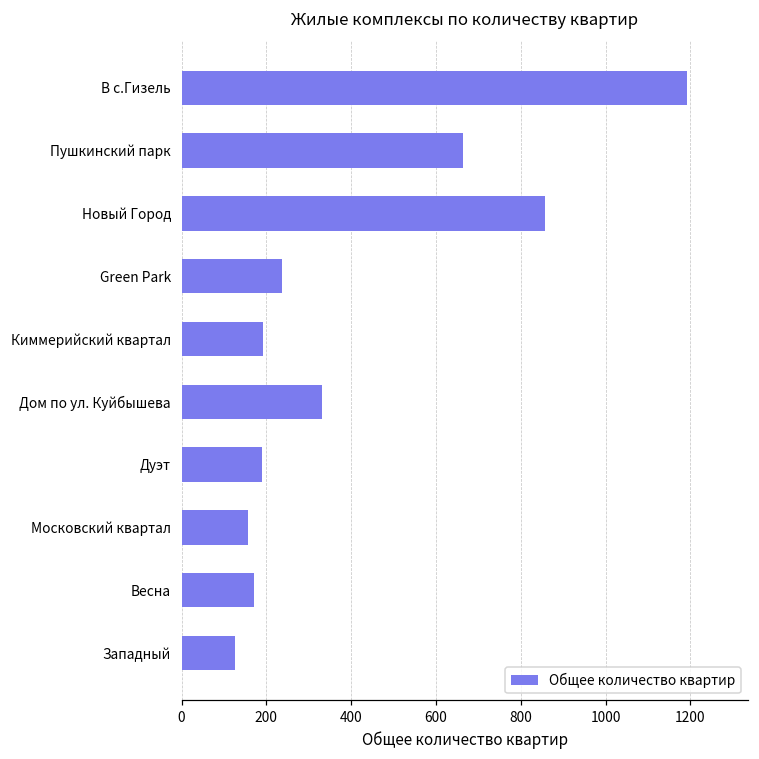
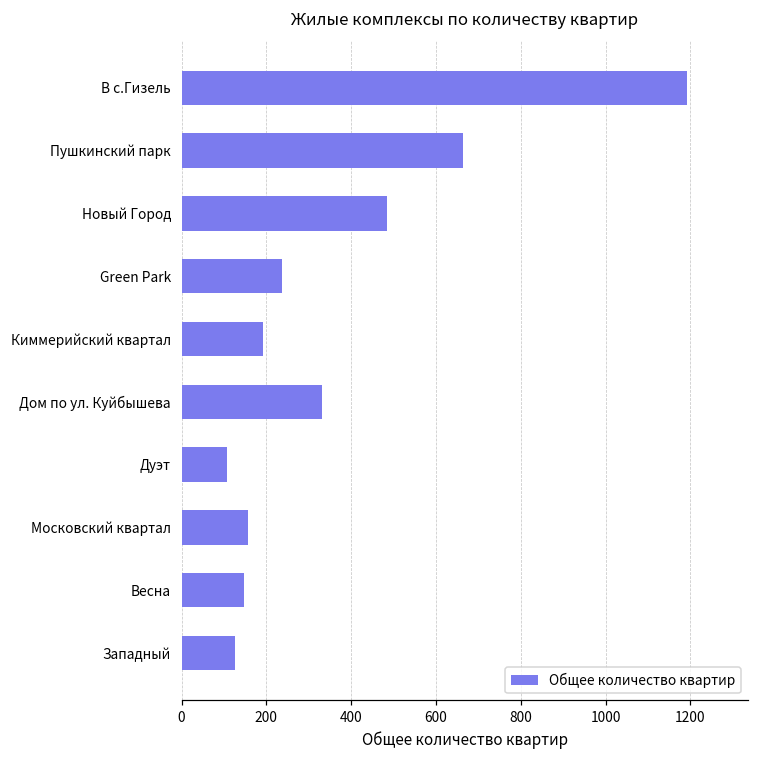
Новый Город: 860 -> 490
Дуэт: 190 -> 110
Весна: 170 -> 150
